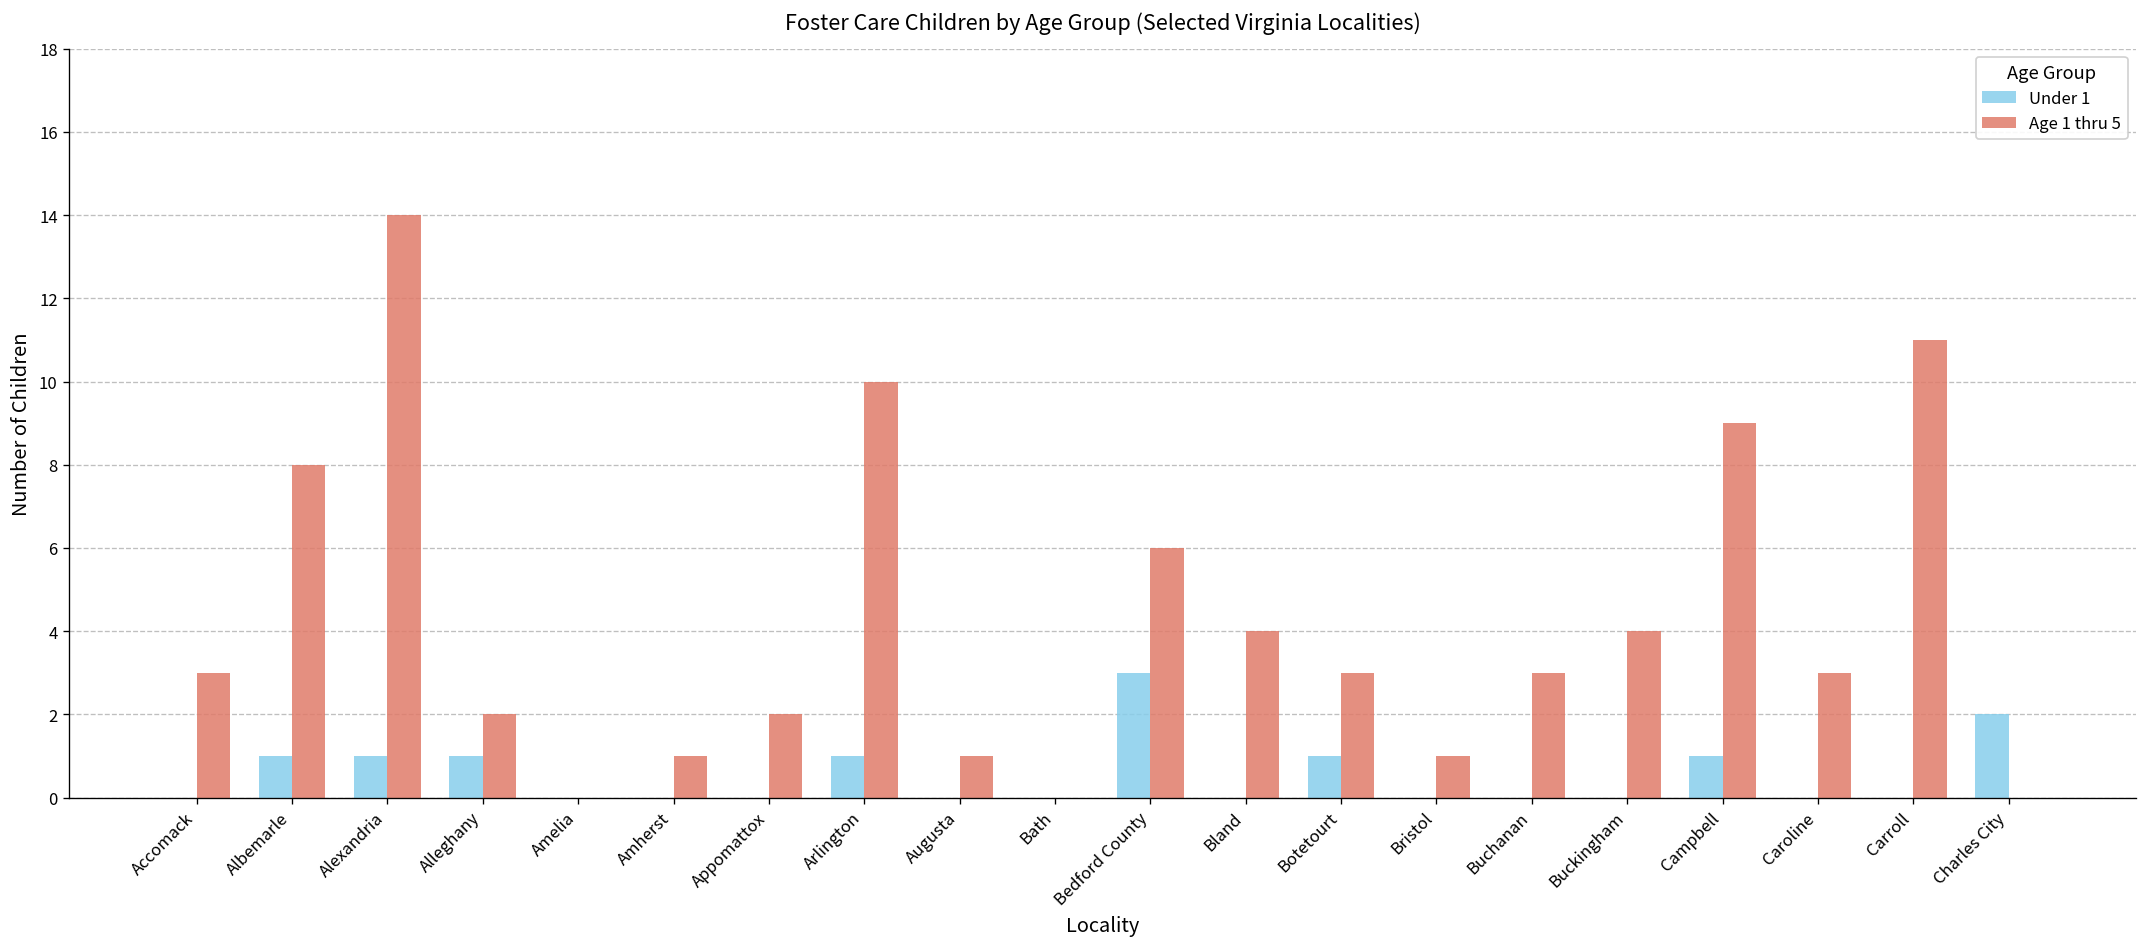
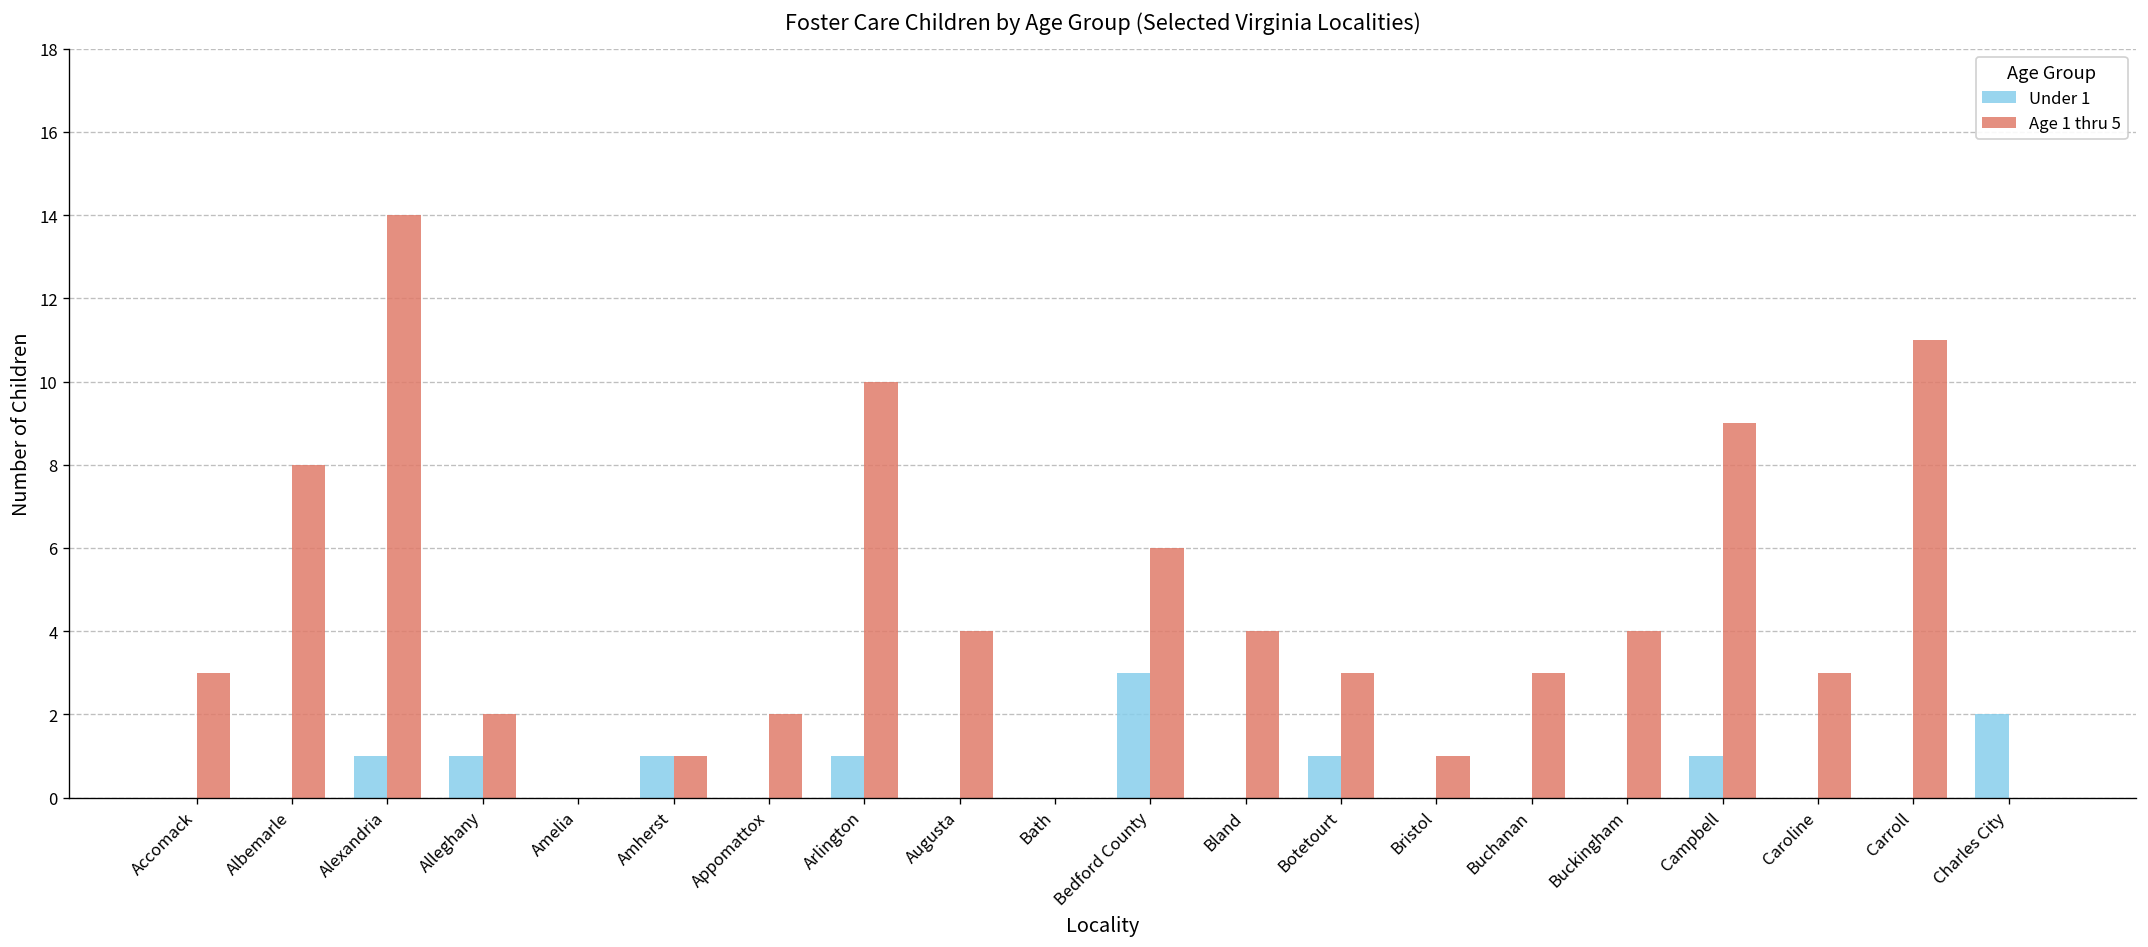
Under 1, Albemarle: 1 -> 0
Under 1, Amherst: 0 -> 1
Age 1 thru 5, Augusta: 1 -> 4
